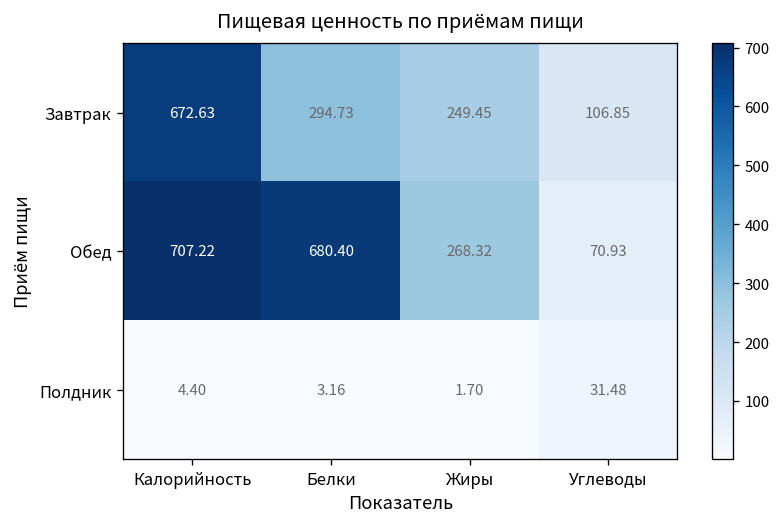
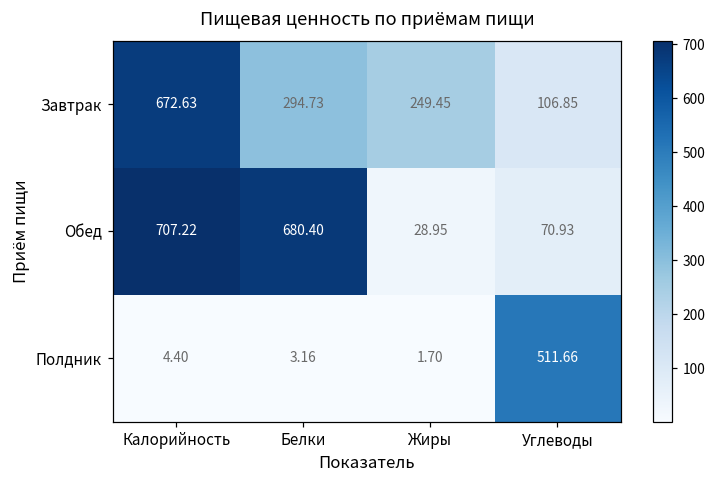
Обед, Жиры: 268.32 -> 28.95
Полдник, Углеводы: 31.48 -> 511.66
